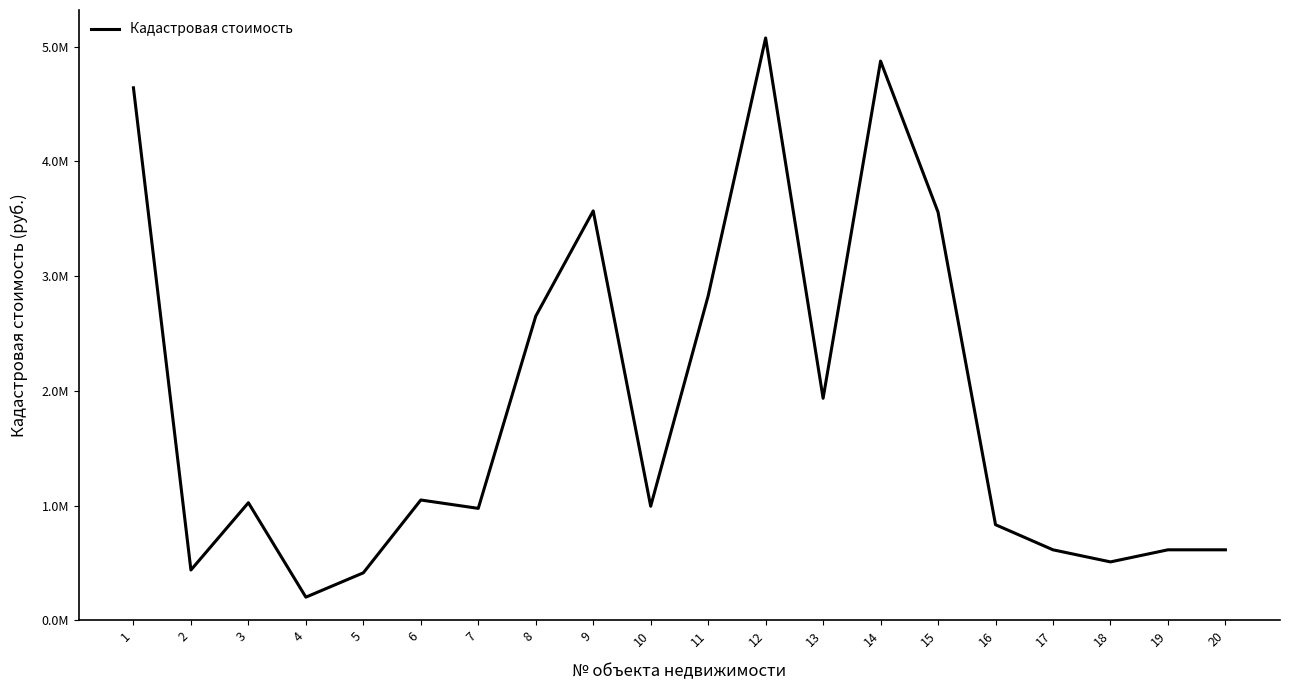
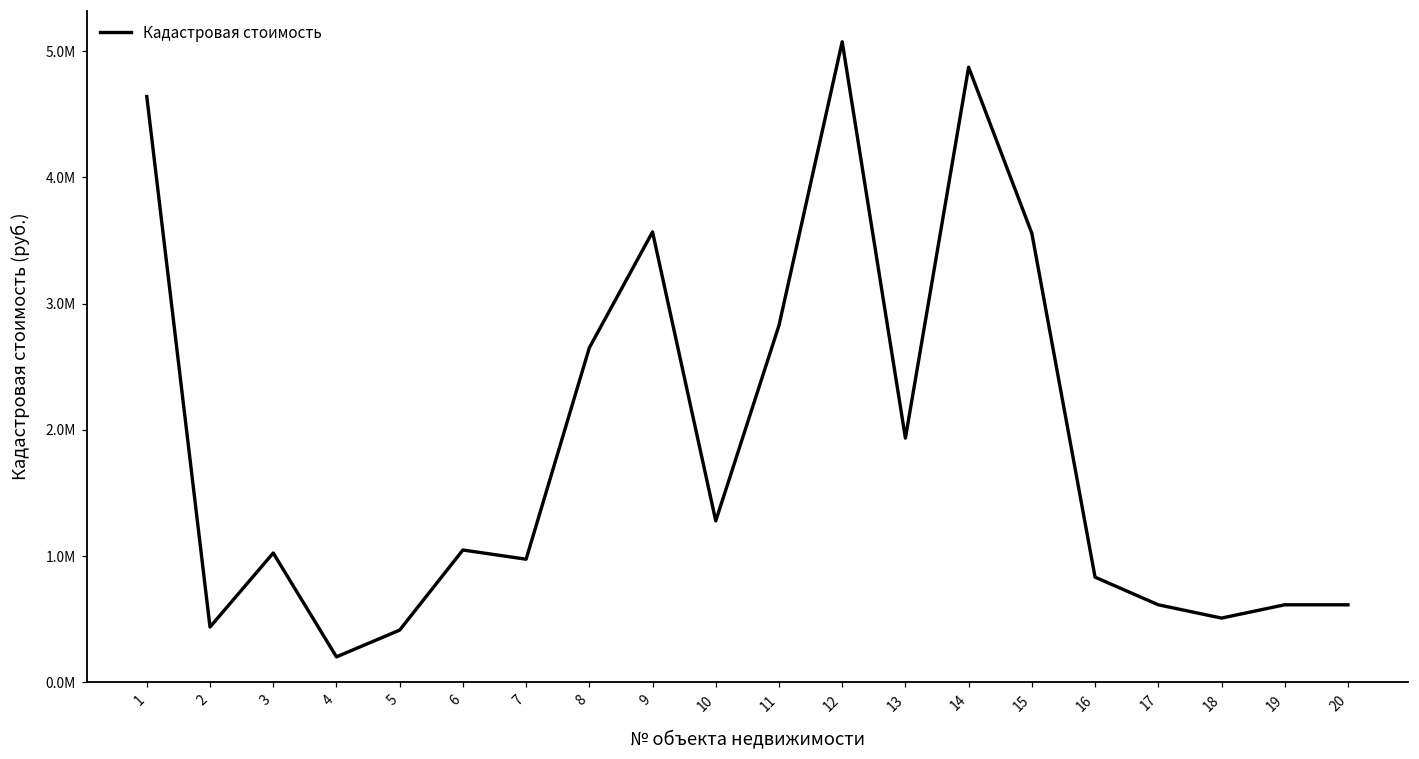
10: 990000 -> 1280000
